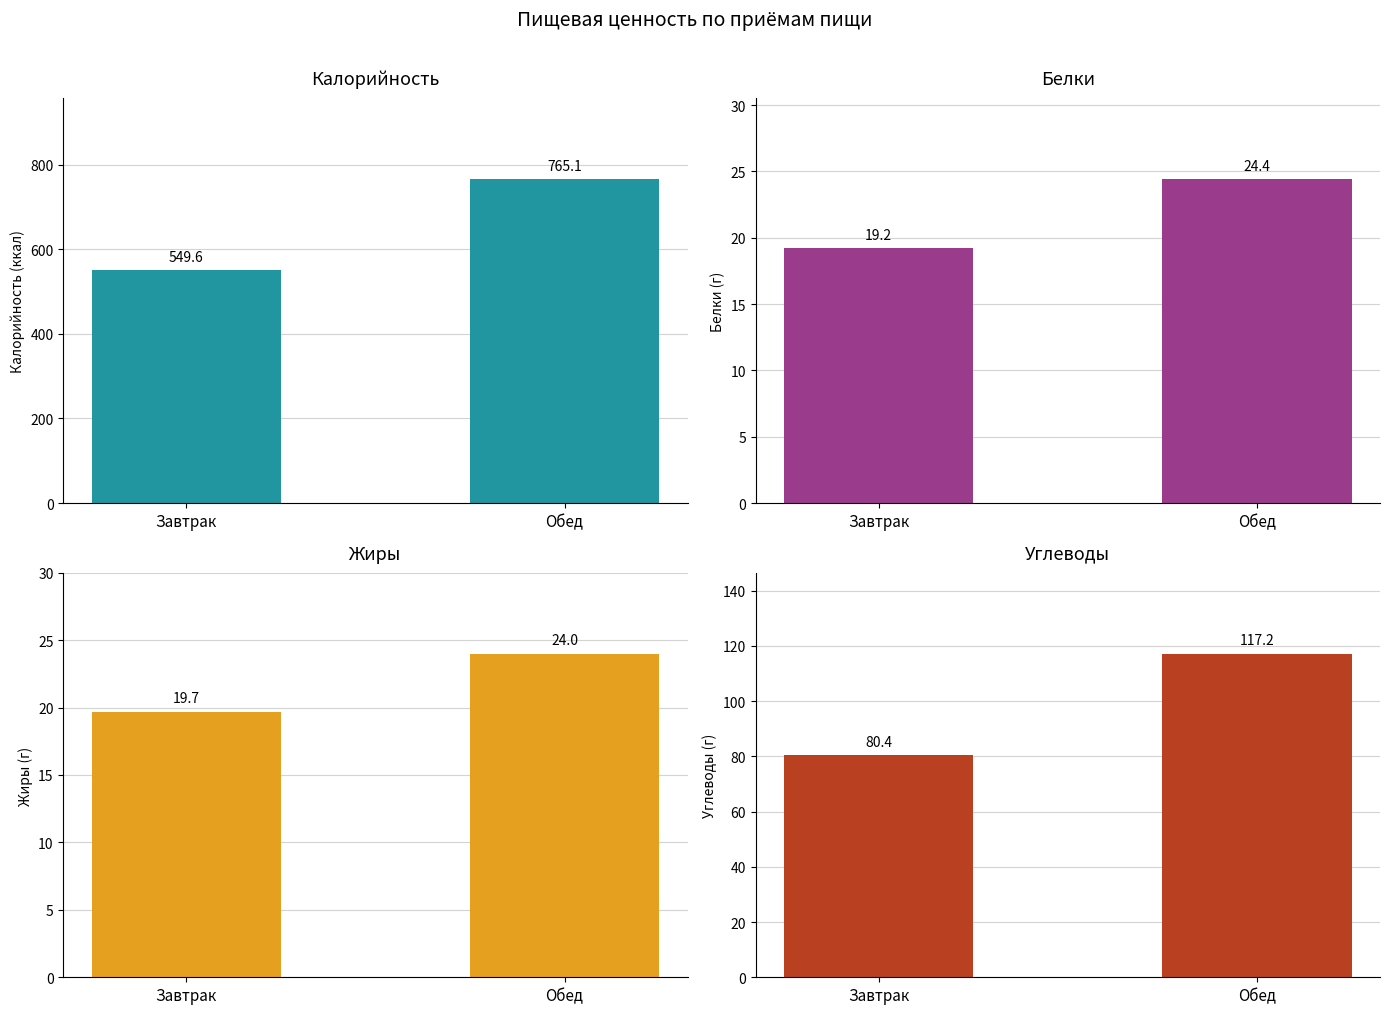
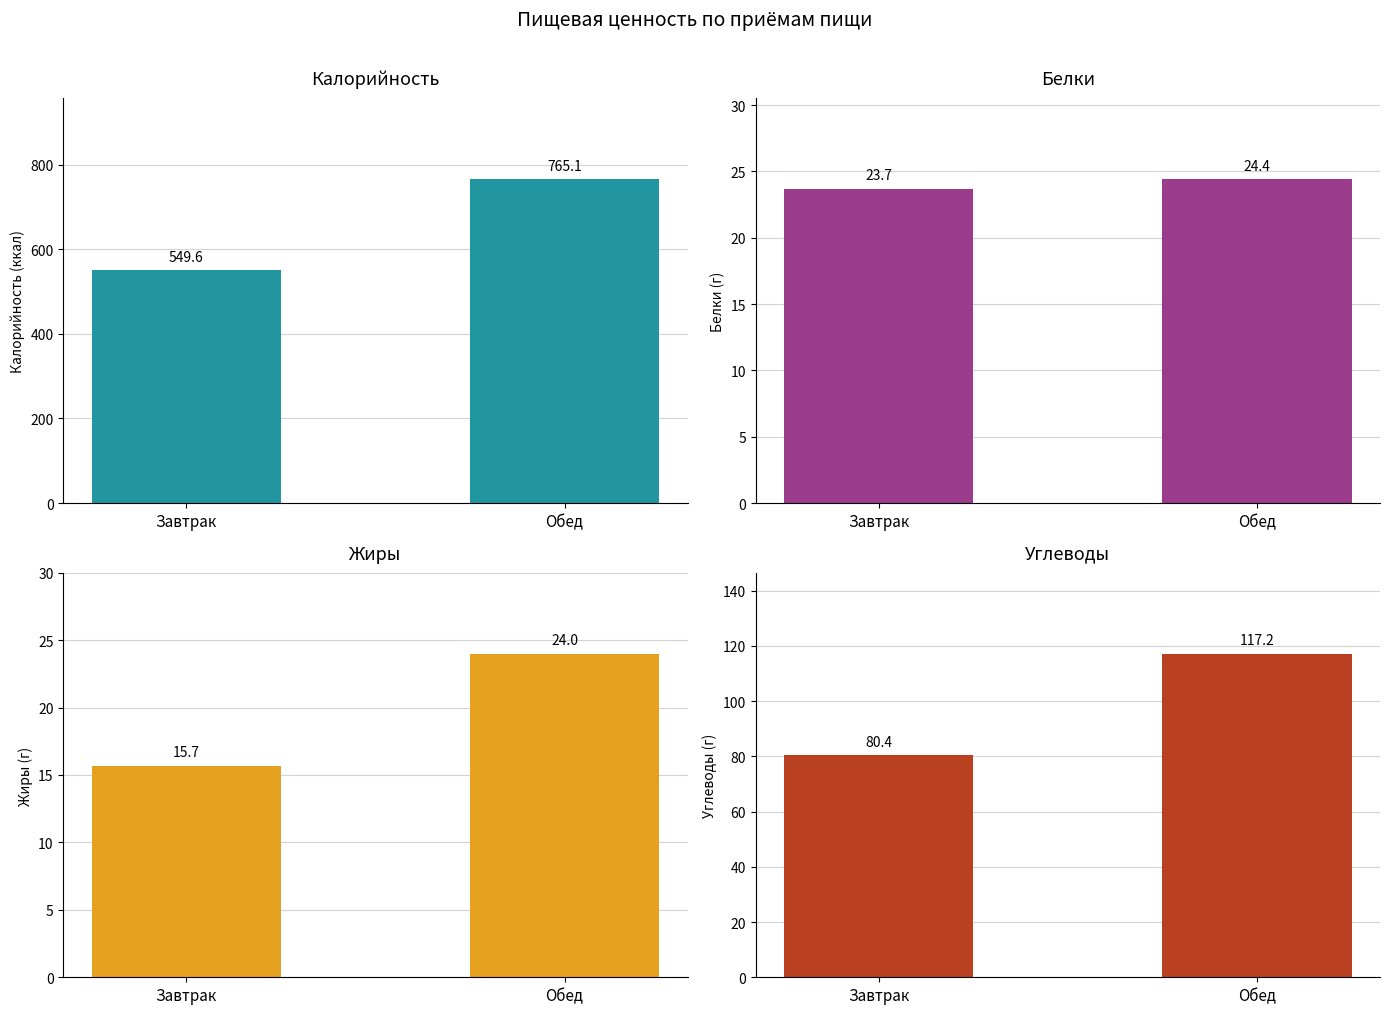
Белки, Завтрак: 19.2 -> 23.7
Жиры, Завтрак: 19.7 -> 15.7
